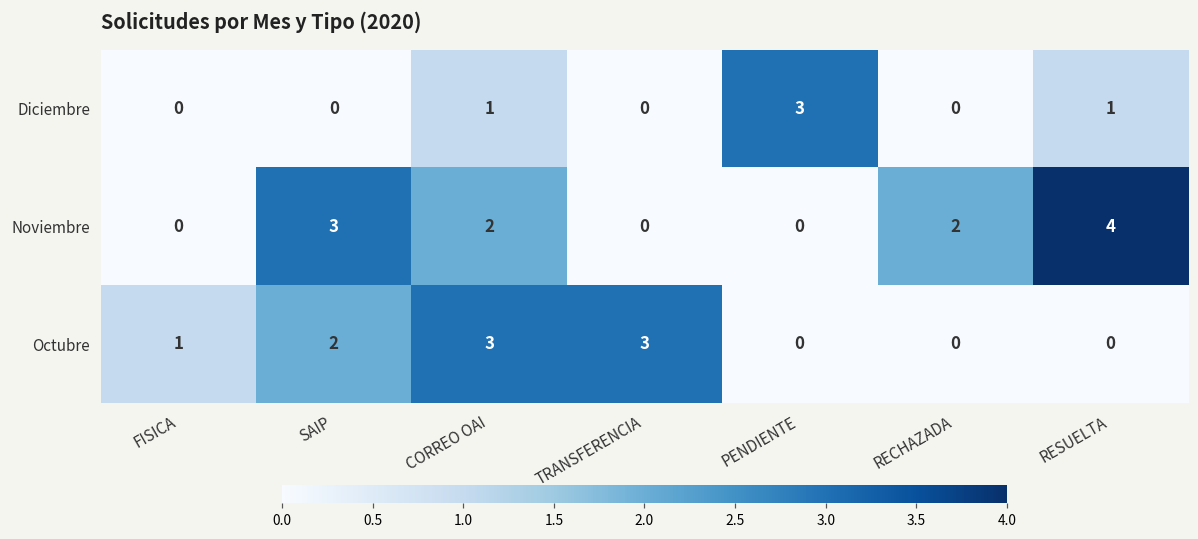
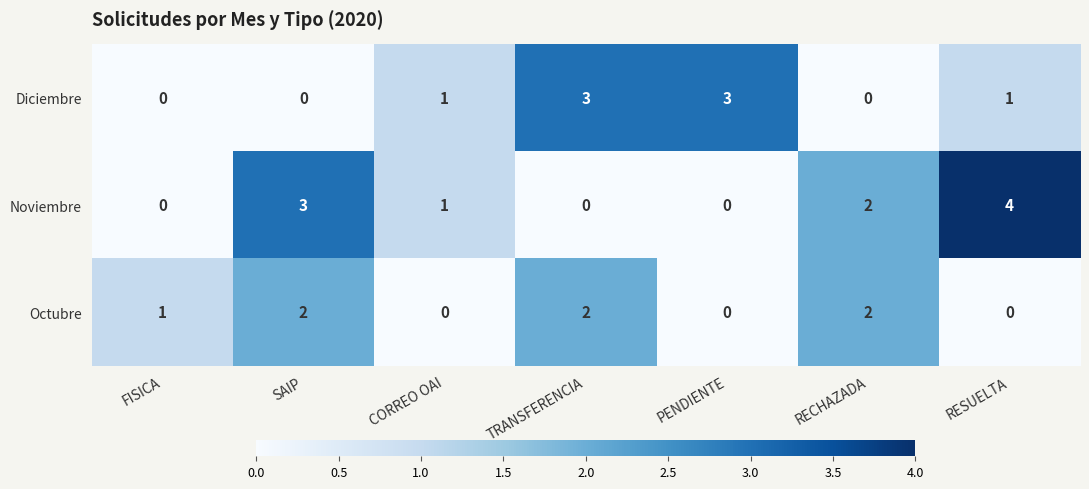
Diciembre, TRANSFERENCIA: 0 -> 3
Noviembre, CORREO OAI: 2 -> 1
Octubre, CORREO OAI: 3 -> 0
Octubre, TRANSFERENCIA: 3 -> 2
Octubre, RECHAZADA: 0 -> 2
